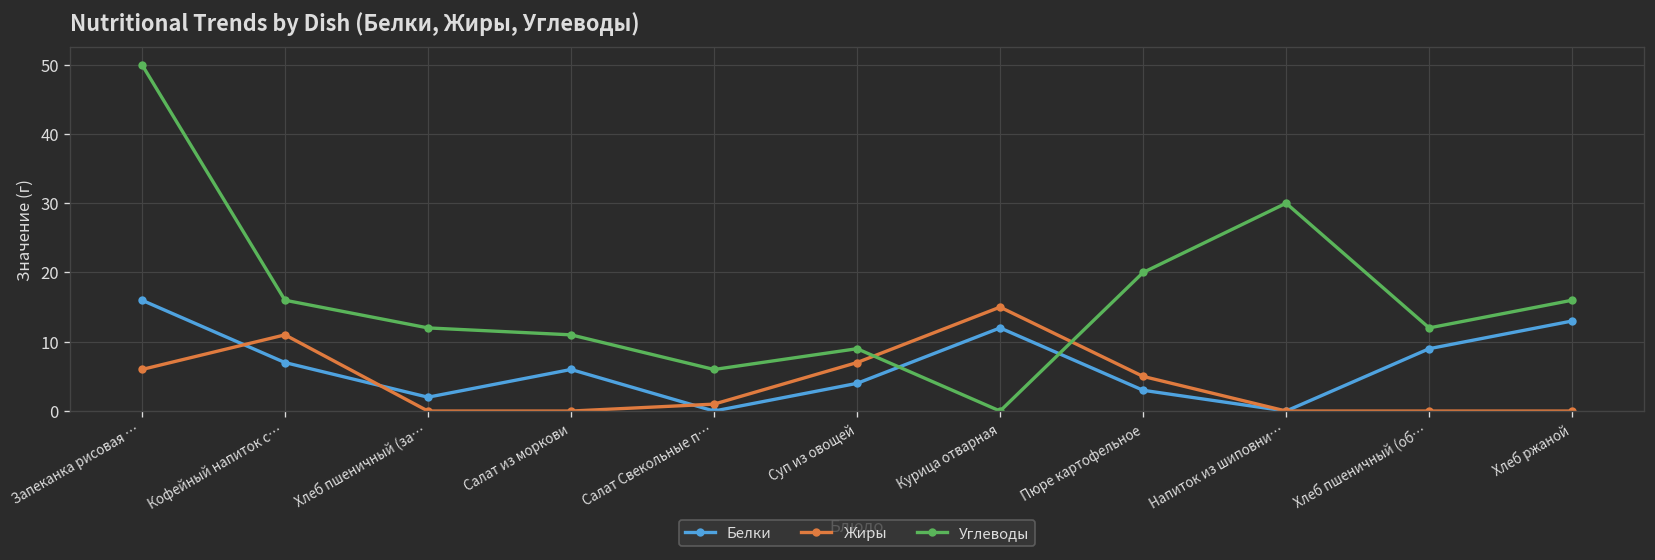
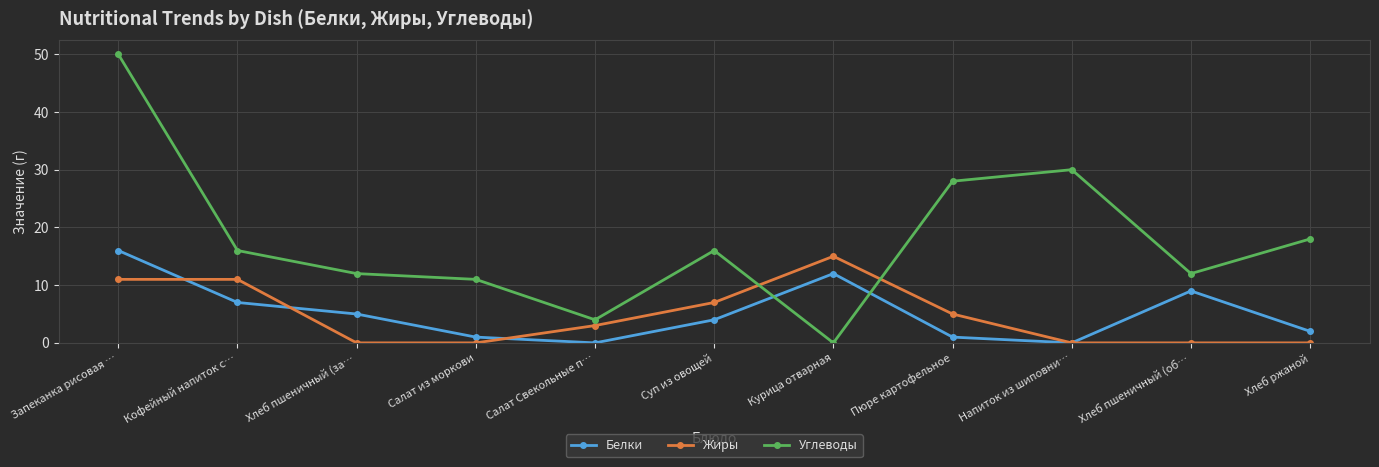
Жиры, Запеканка рисовая …: 6 -> 11
Белки, Хлеб пшеничный (за…: 2 -> 5
Белки, Салат из моркови: 6 -> 1
Жиры, Салат Свекольные п…: 1 -> 3
Углеводы, Салат Свекольные п…: 6 -> 4
Углеводы, Суп из овощей: 9 -> 16
Белки, Пюре картофельное: 3 -> 1
Углеводы, Пюре картофельное: 20 -> 28
Белки, Хлеб ржаной: 13 -> 2
Углеводы, Хлеб ржаной: 16 -> 18
